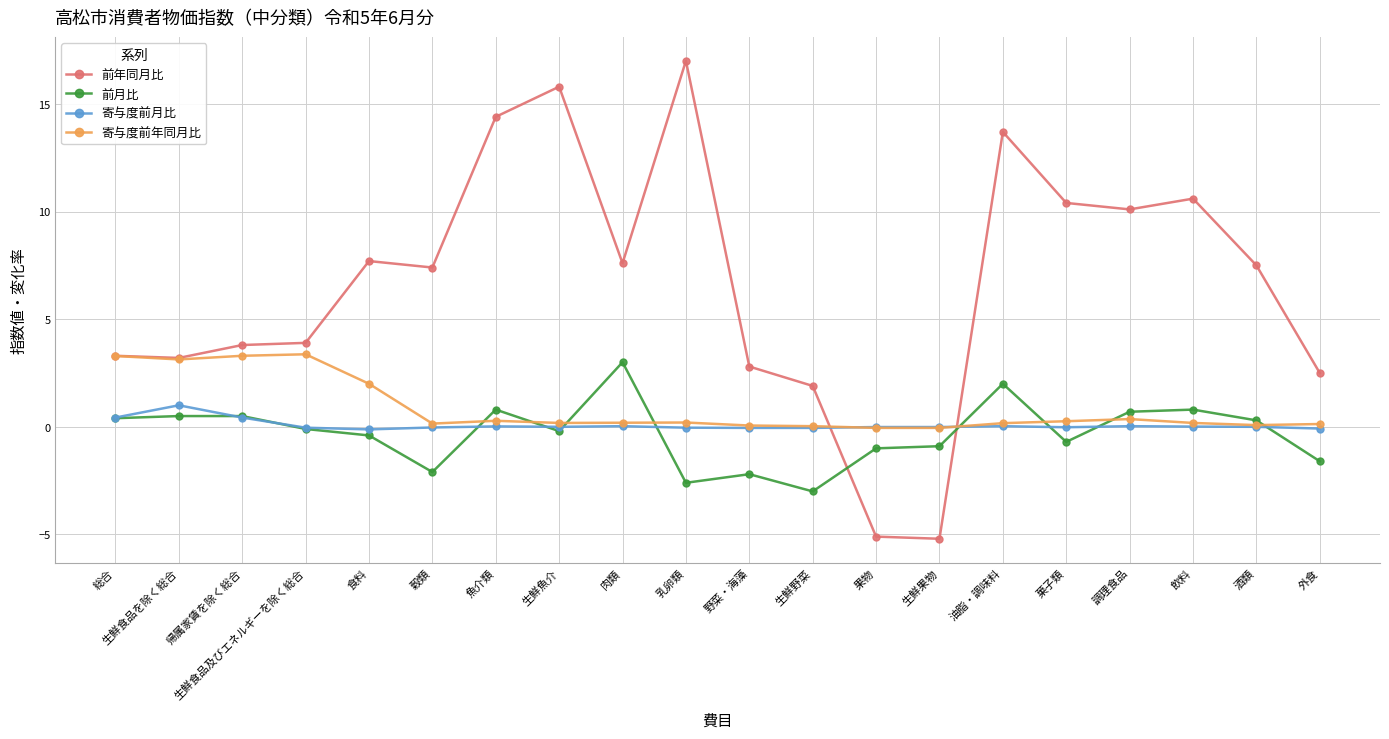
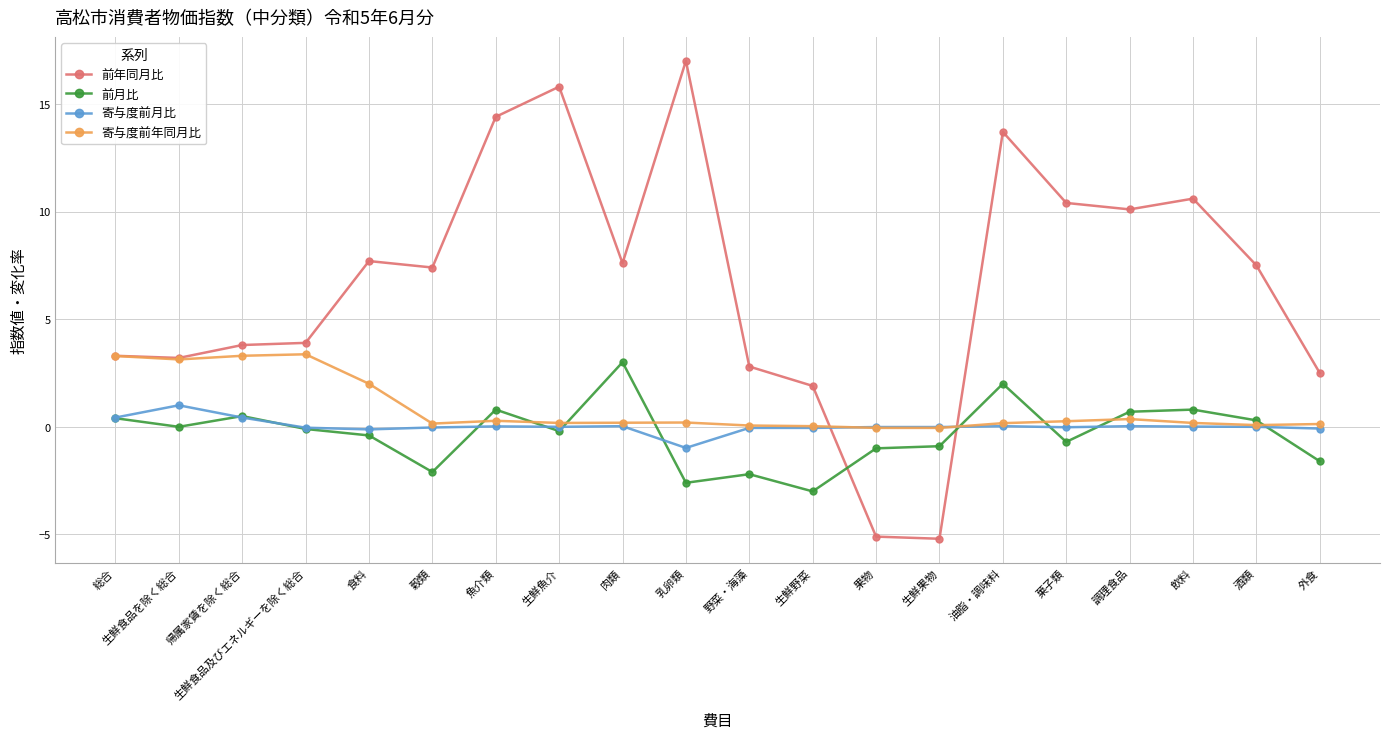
前月比, 生鮮食品を除く総合: 0.5 -> 0.0
寄与度前月比, 乳卵類: 0.0 -> -1.0
